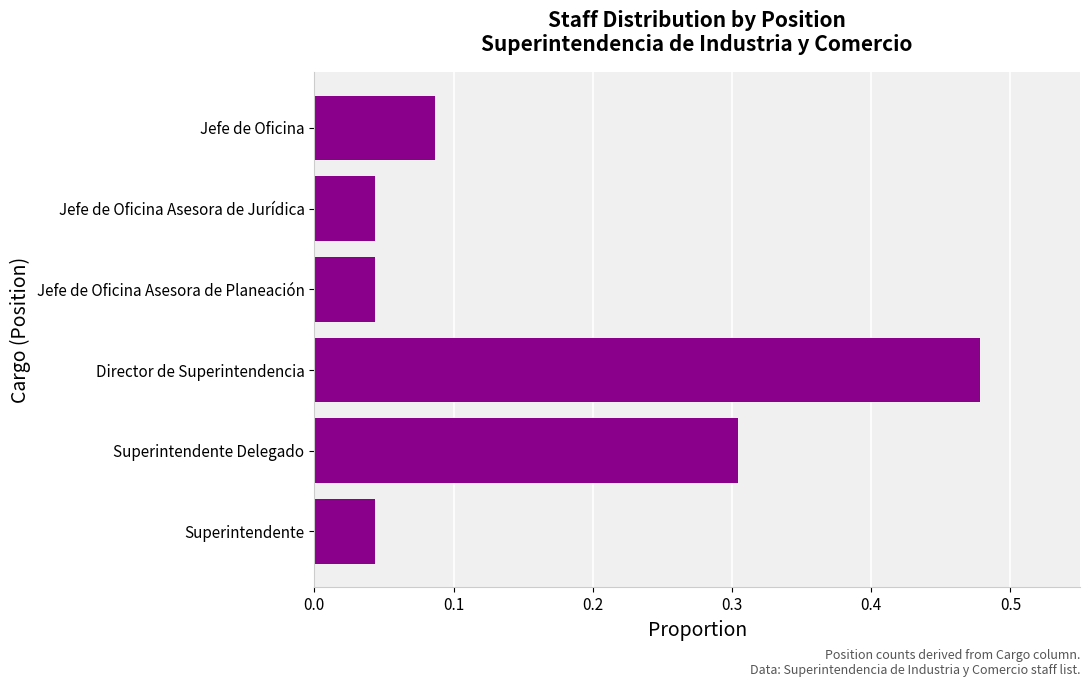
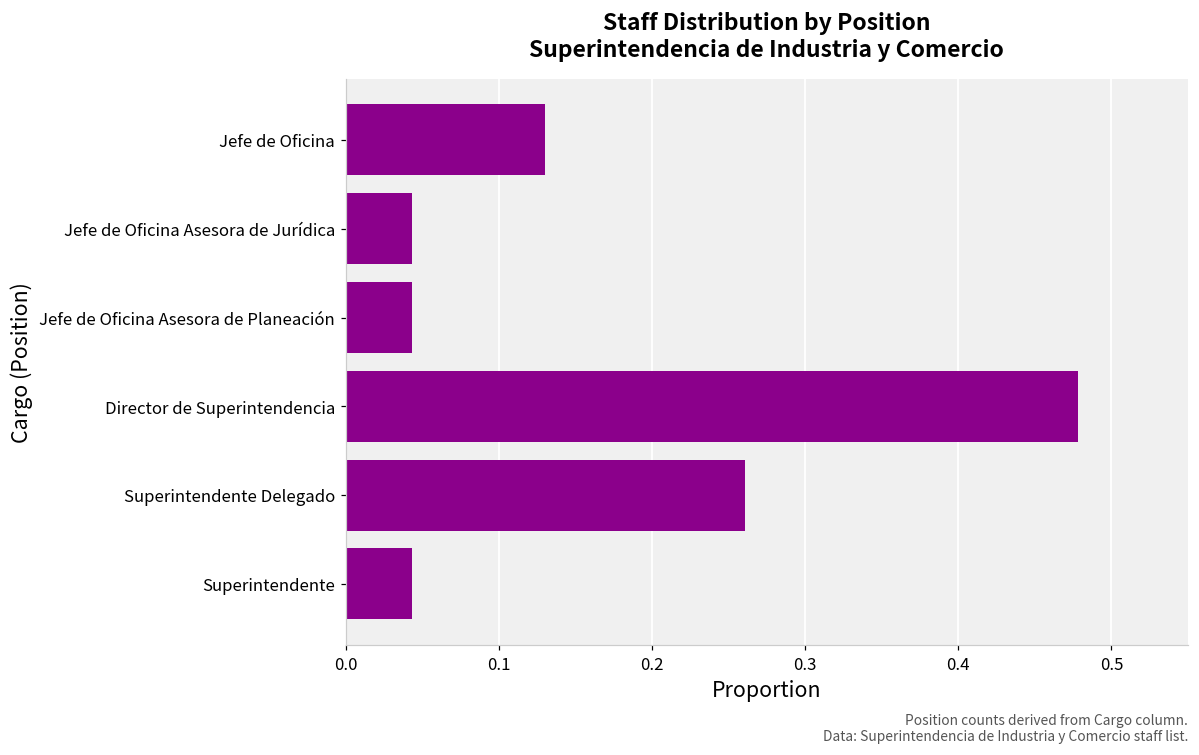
Jefe de Oficina: 0.087 -> 0.130
Superintendente Delegado: 0.304 -> 0.261
